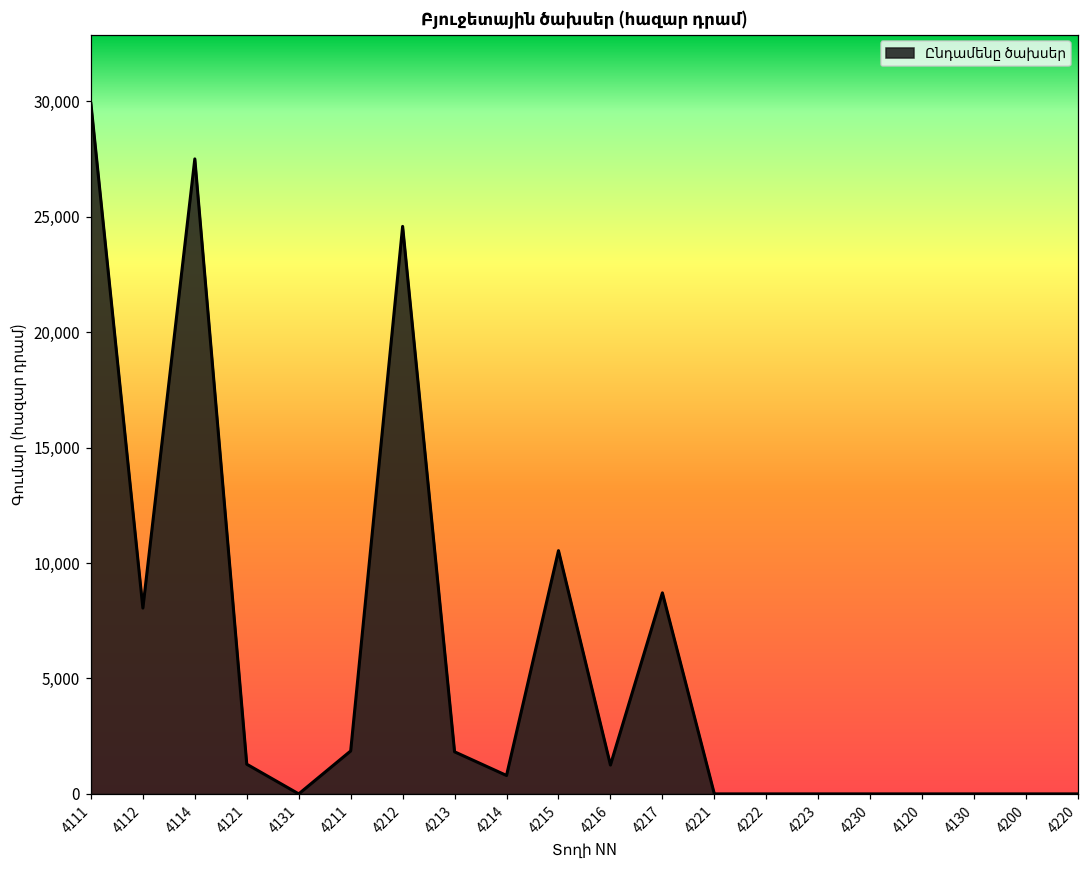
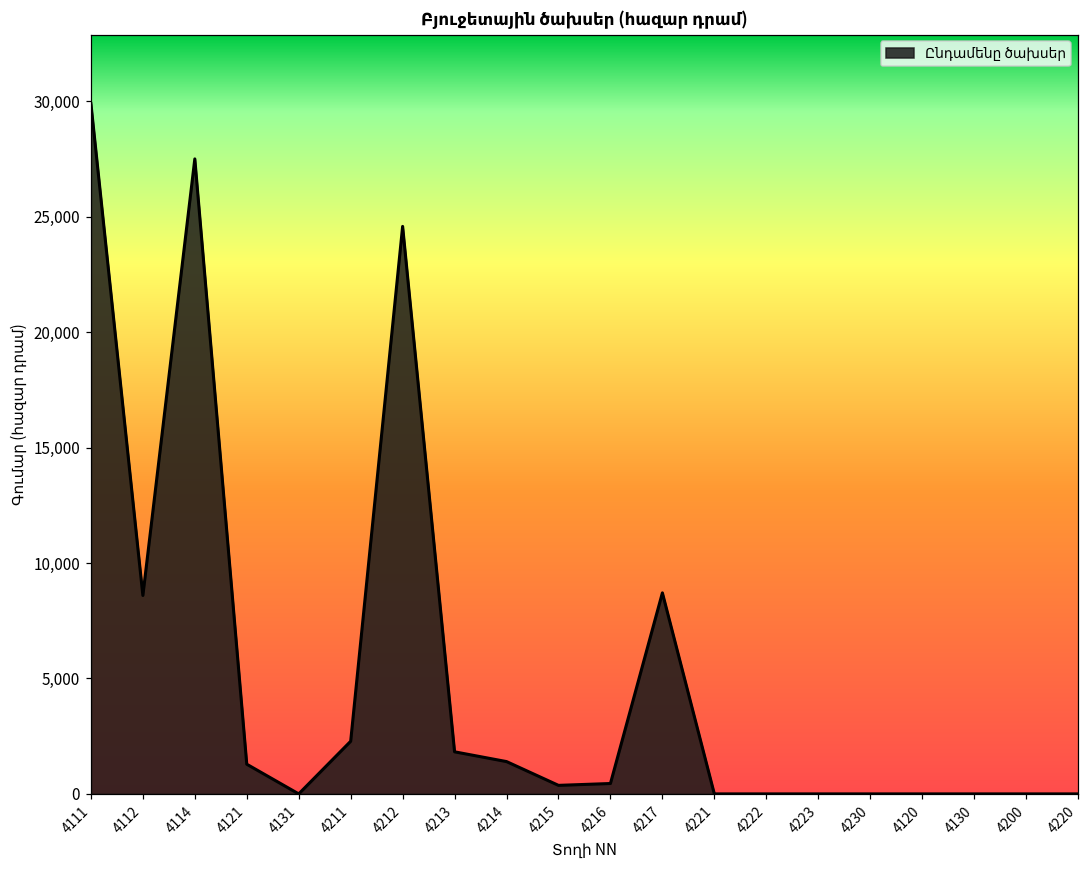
4112: 8,100 -> 8,600
4211: 1,900 -> 2,300
4214: 800 -> 1,400
4215: 10,500 -> 400
4216: 1,300 -> 500
